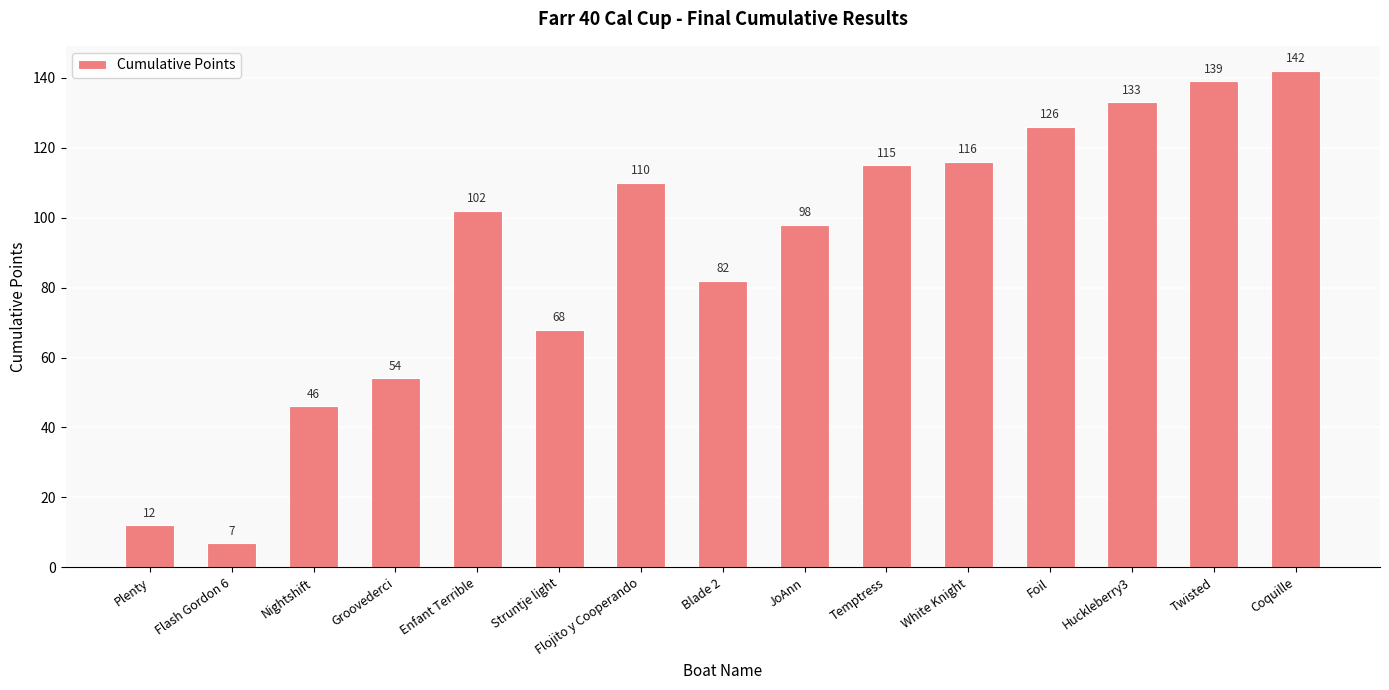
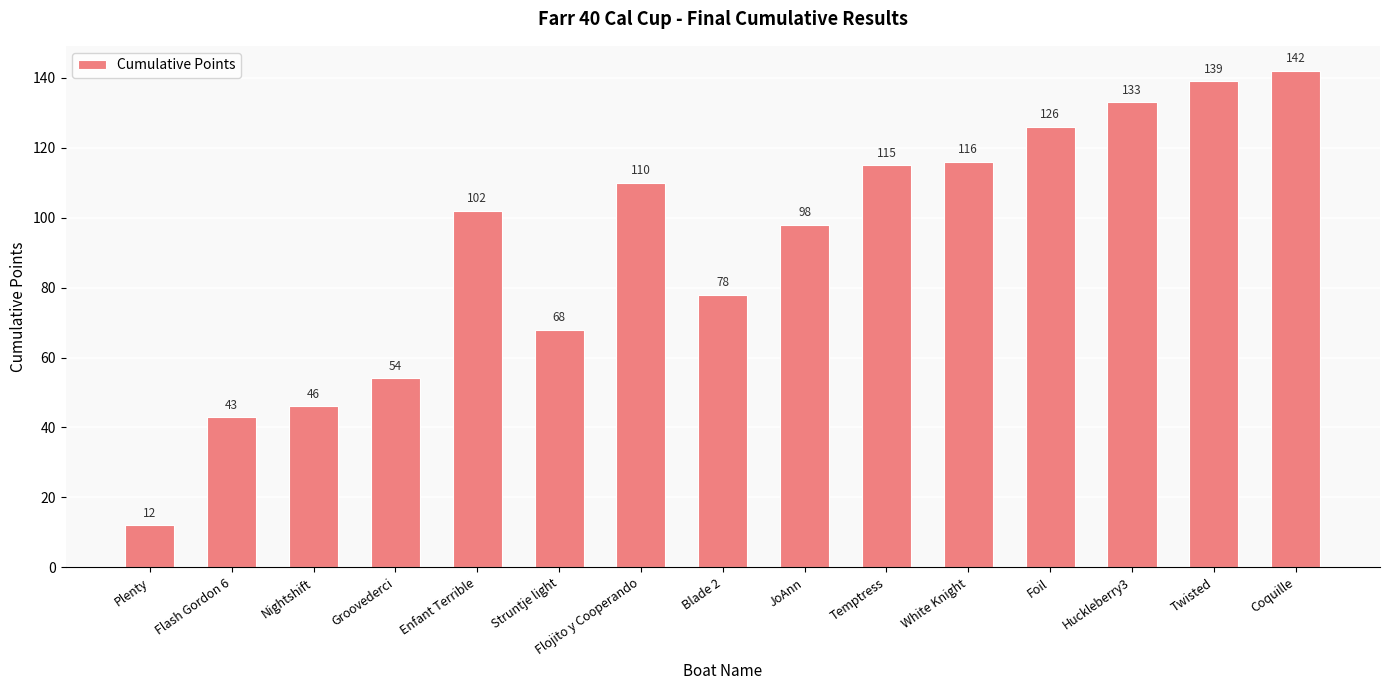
Flash Gordon 6: 7 -> 43
Blade 2: 82 -> 78
